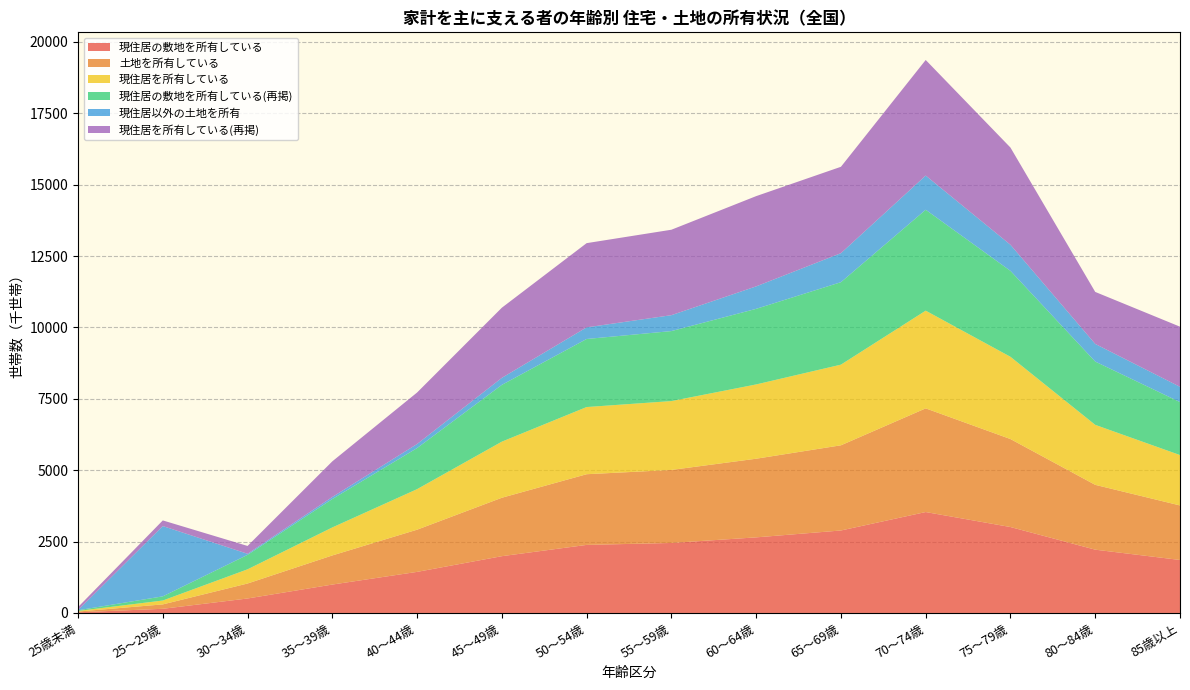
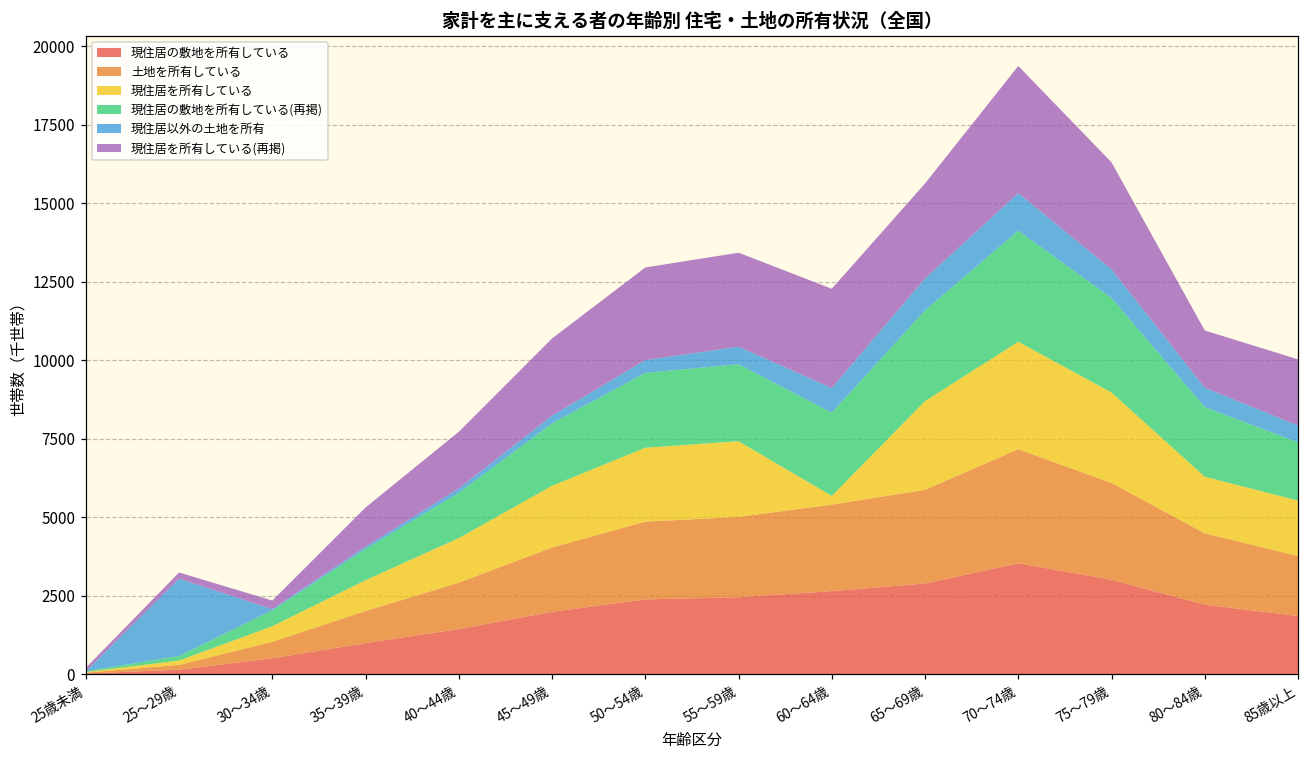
現住居を所有している, 60～64歳: 2600 -> 300
現住居を所有している, 80～84歳: 2100 -> 1800
